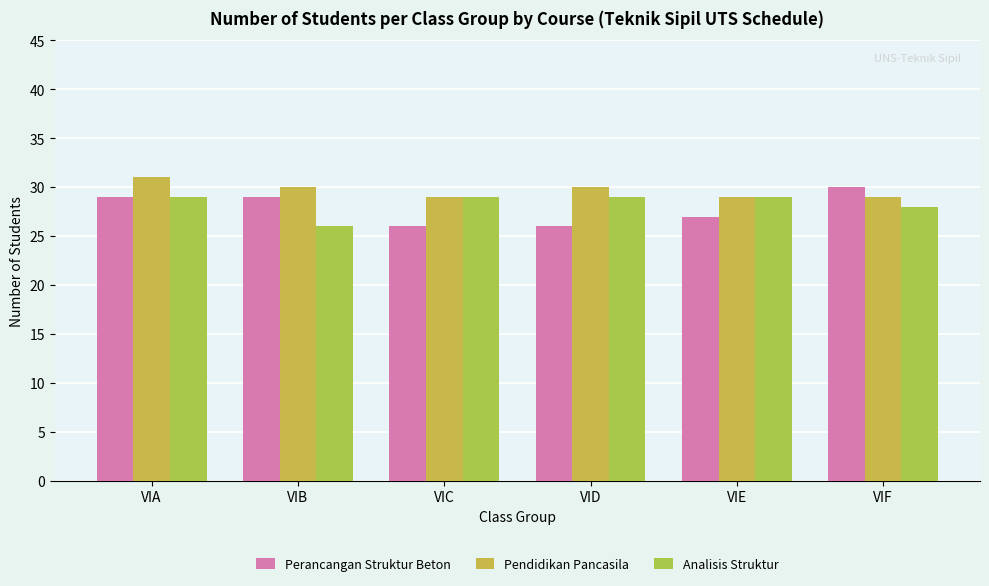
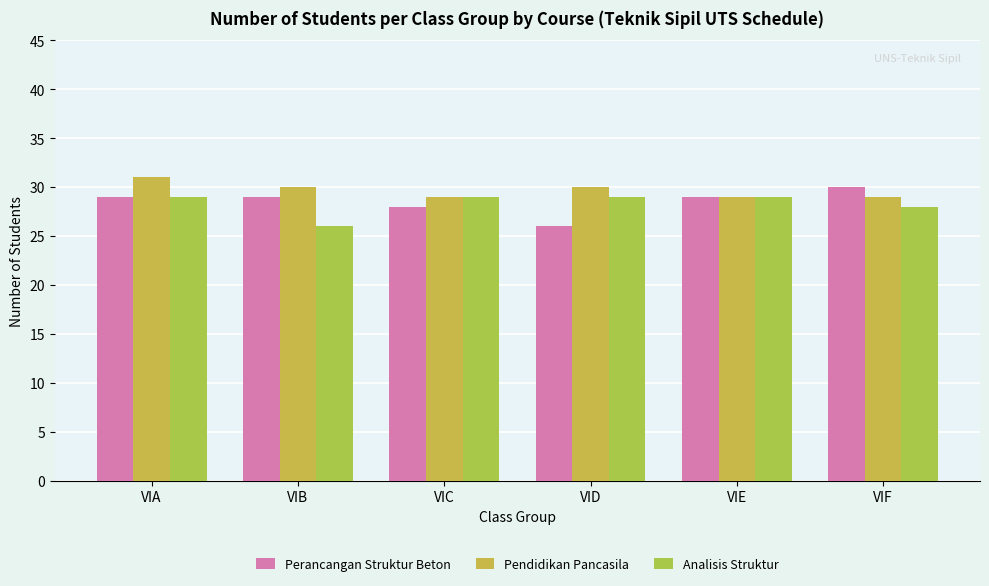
Perancangan Struktur Beton, VIC: 26 -> 28
Perancangan Struktur Beton, VIE: 27 -> 29
